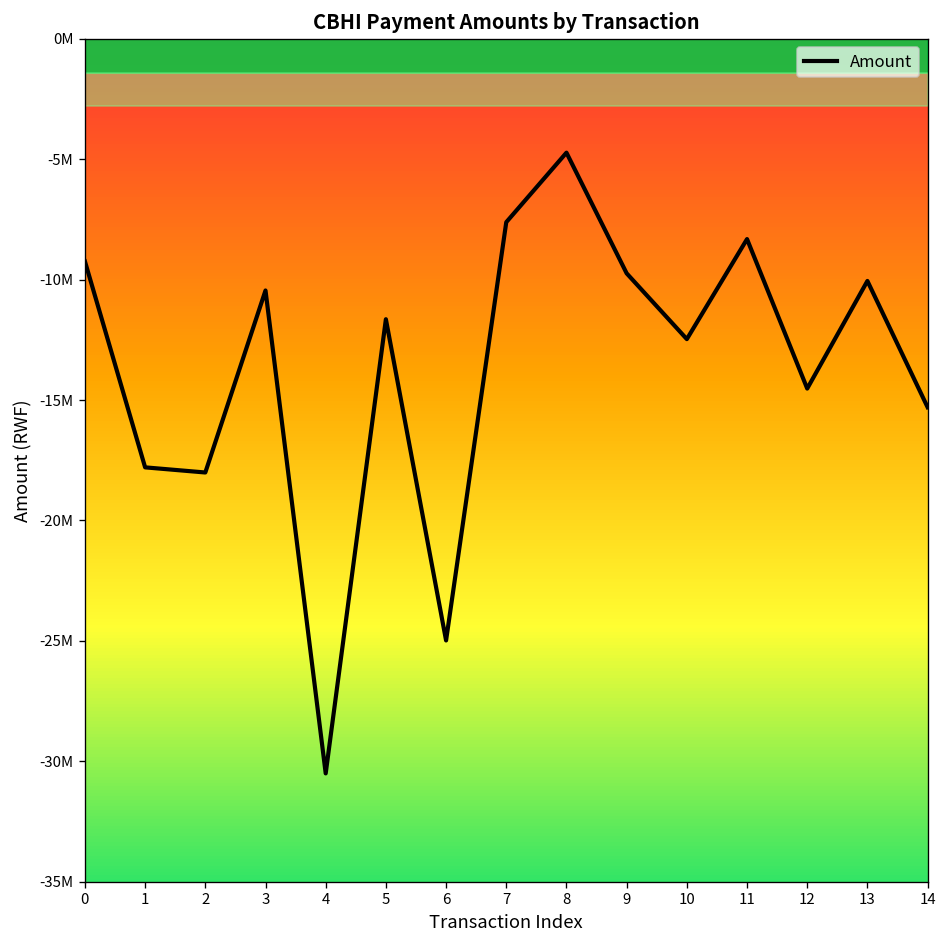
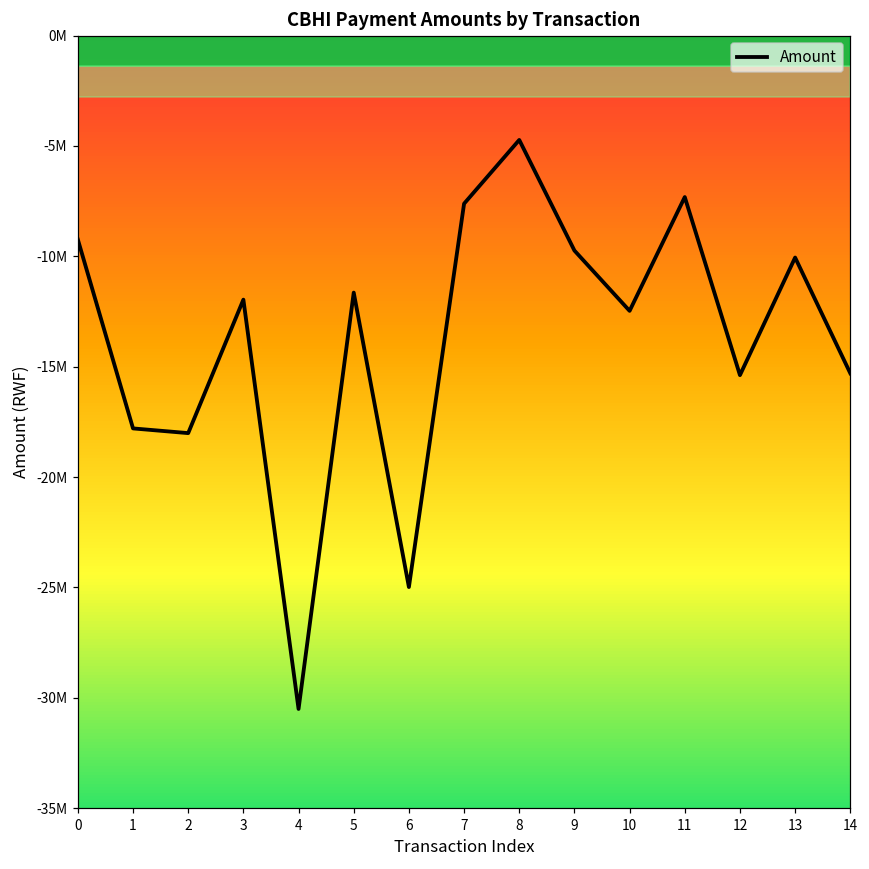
3: -10500000 -> -12000000
11: -8300000 -> -7300000
12: -14500000 -> -15400000
